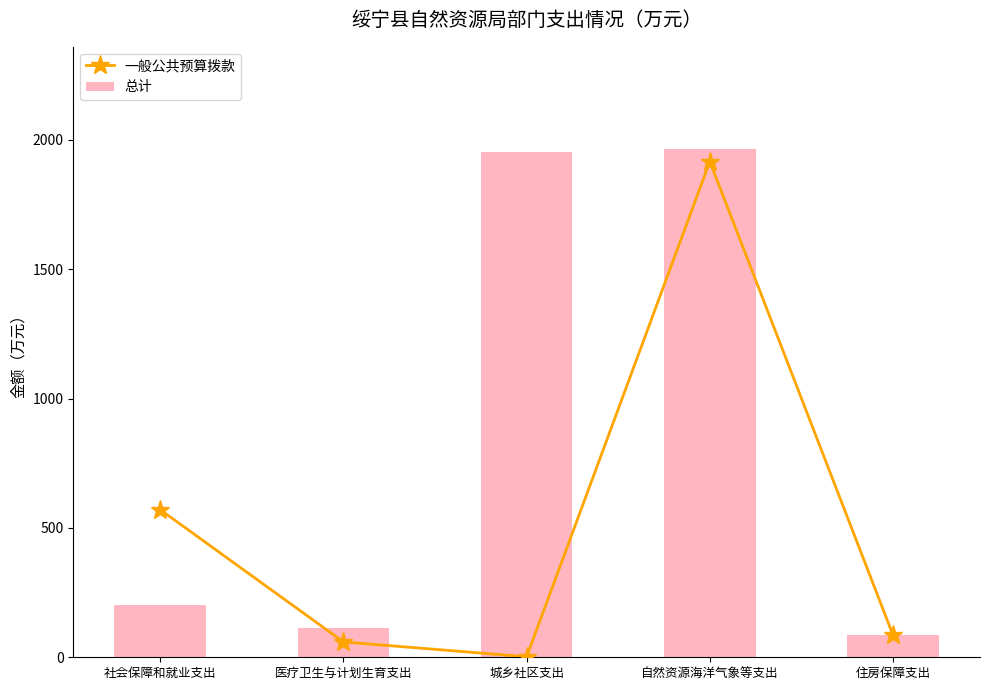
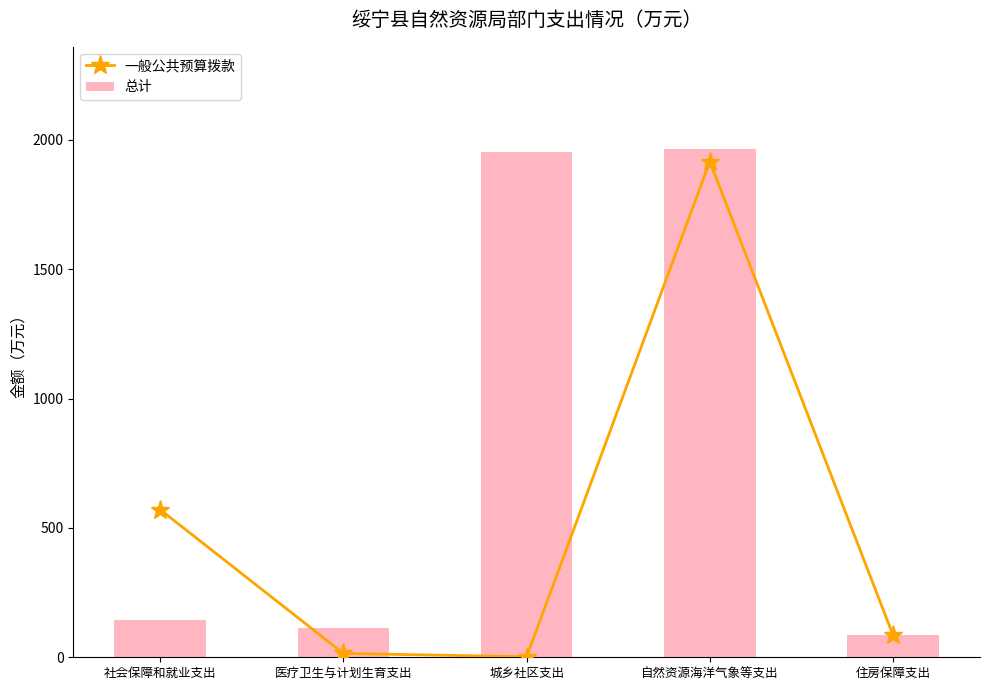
总计, 社会保障和就业支出: 200 -> 140
一般公共预算拨款, 医疗卫生与计划生育支出: 60 -> 10
